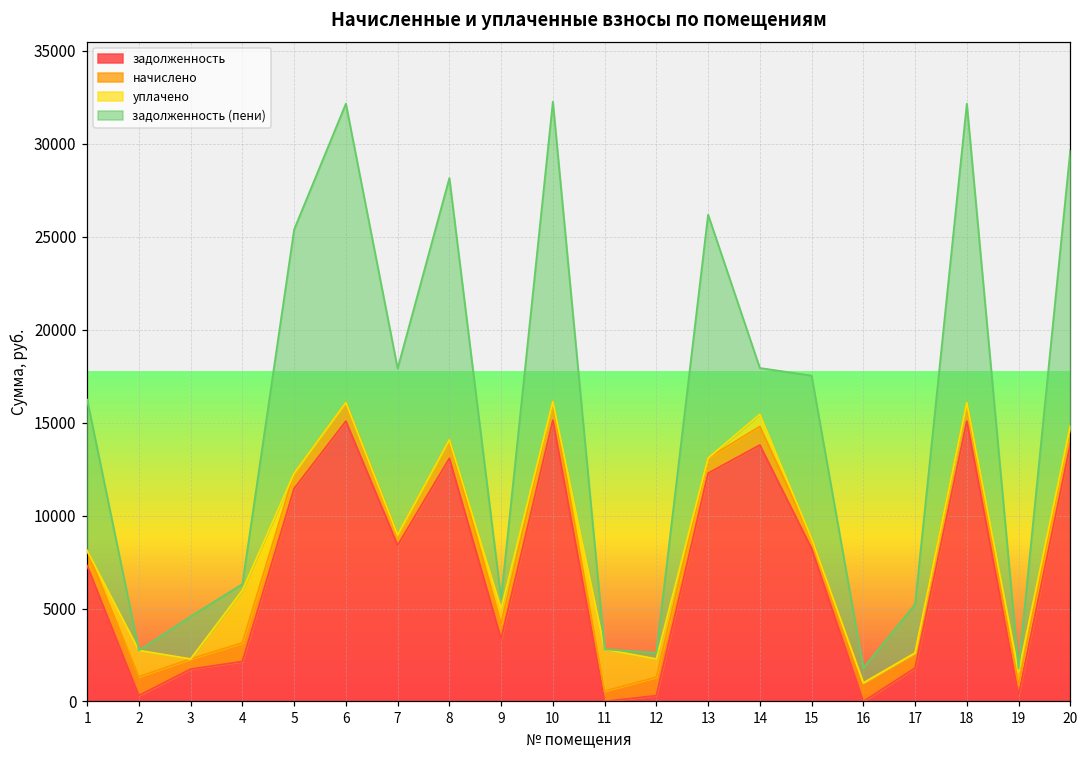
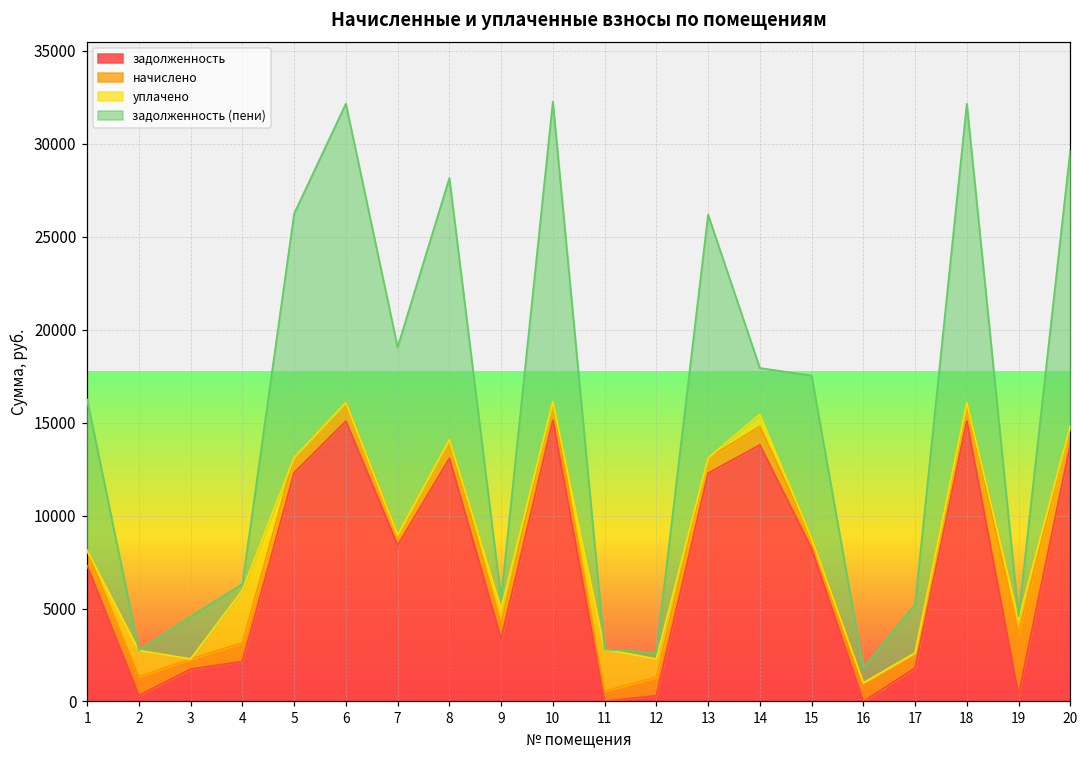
задолженность, 5: 11500 -> 12300
задолженность (пени), 7: 9000 -> 10100
начислено, 19: 500 -> 3400
